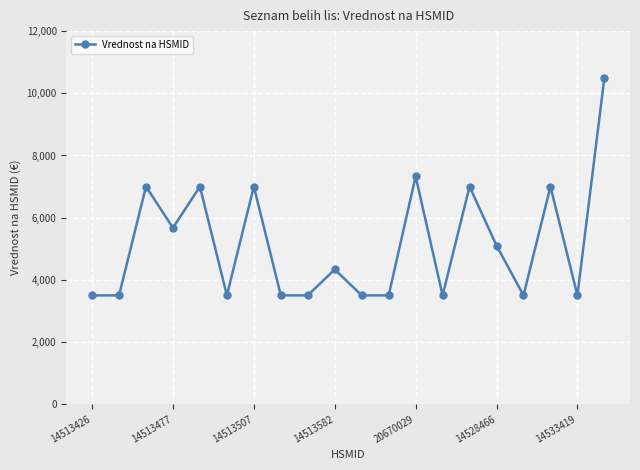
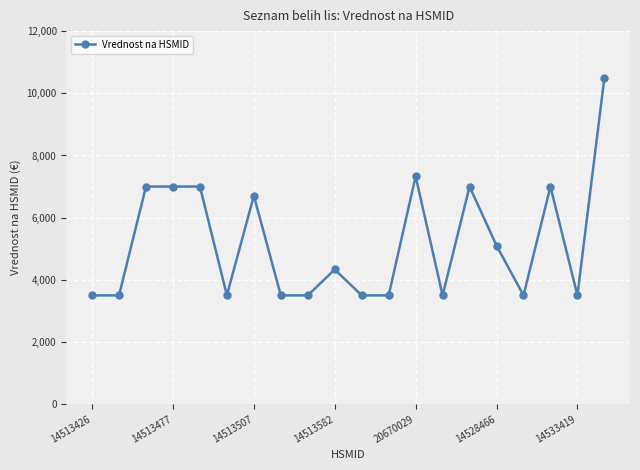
14513477: 5,700 -> 7,000
14513507: 7,000 -> 6,700
